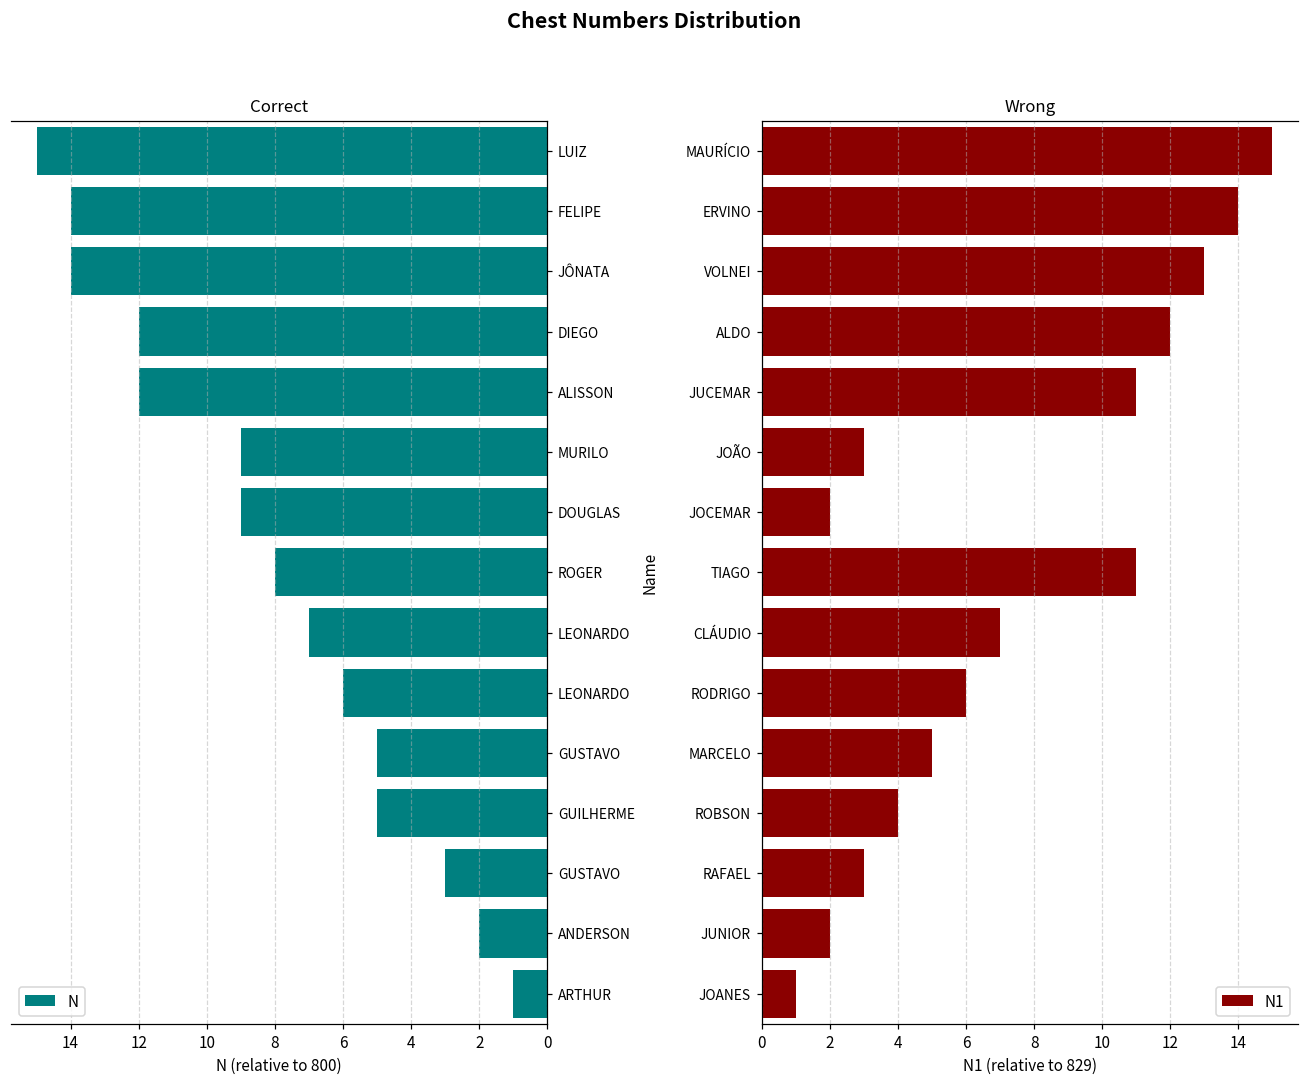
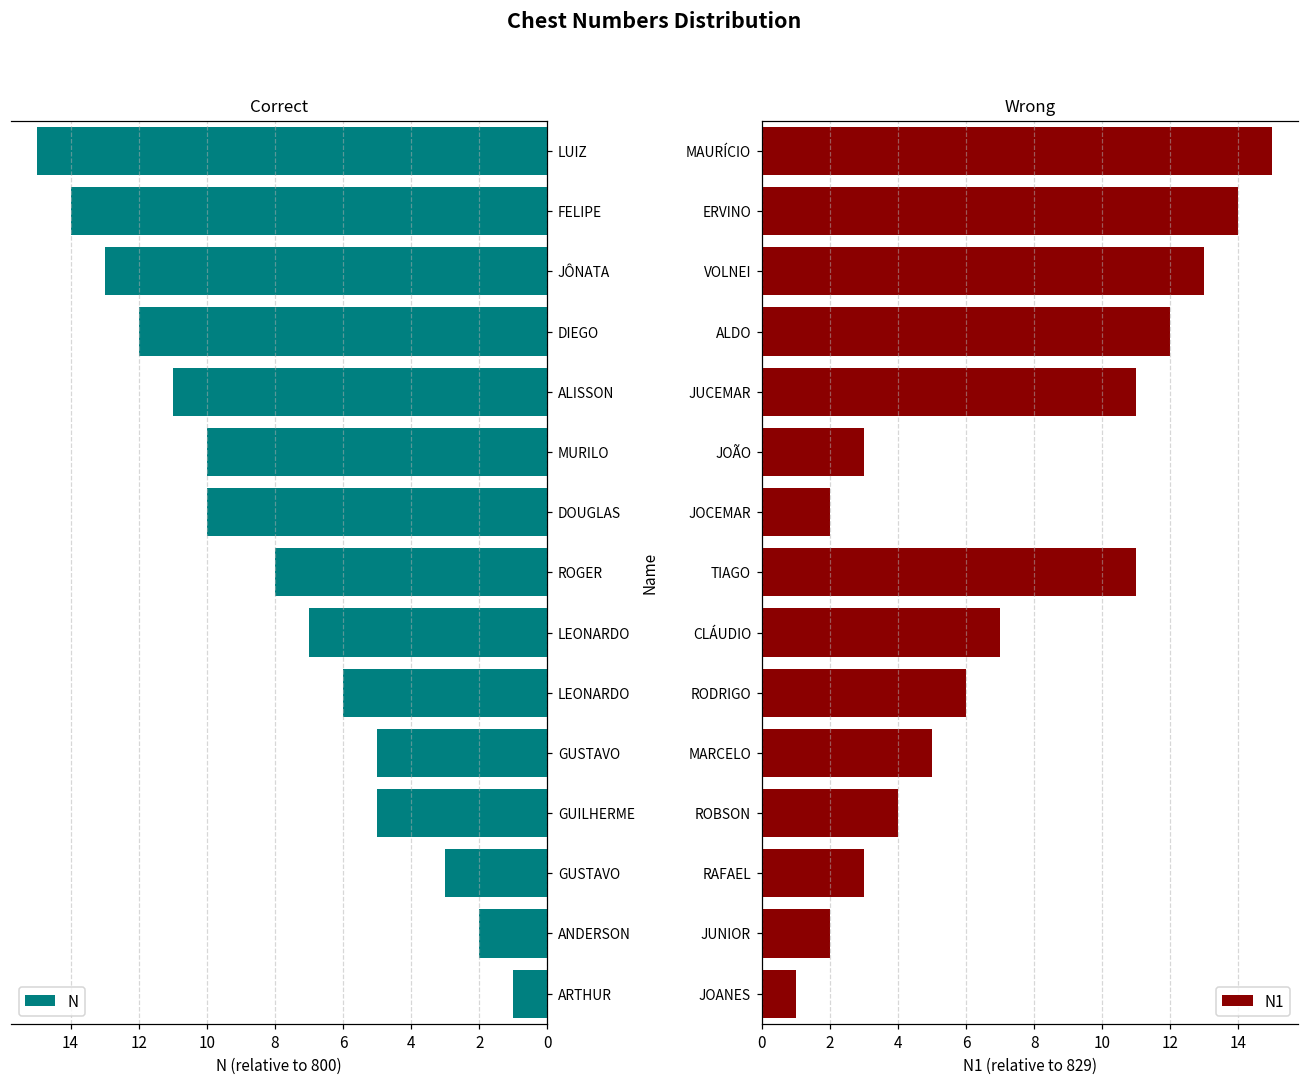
Correct, JÔNATA: 14.0 -> 13.0
Correct, ALISSON: 12.0 -> 11.0
Correct, MURILO: 9.0 -> 10.0
Correct, DOUGLAS: 9.0 -> 10.0
